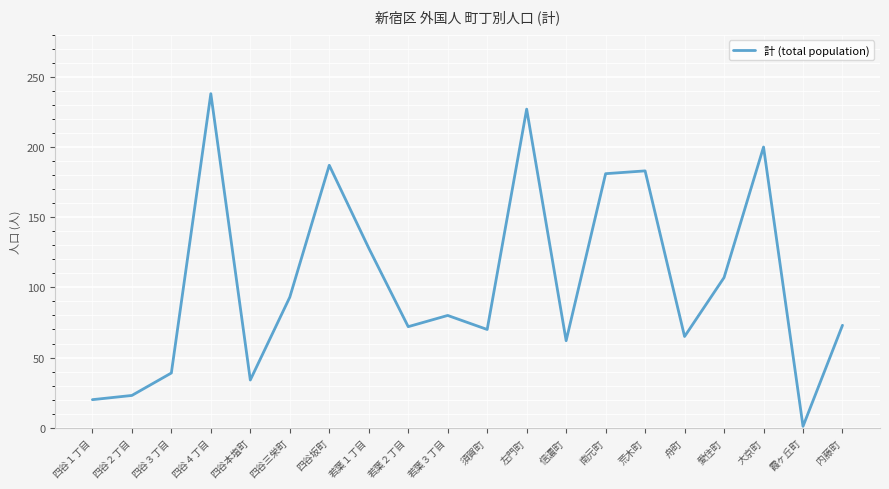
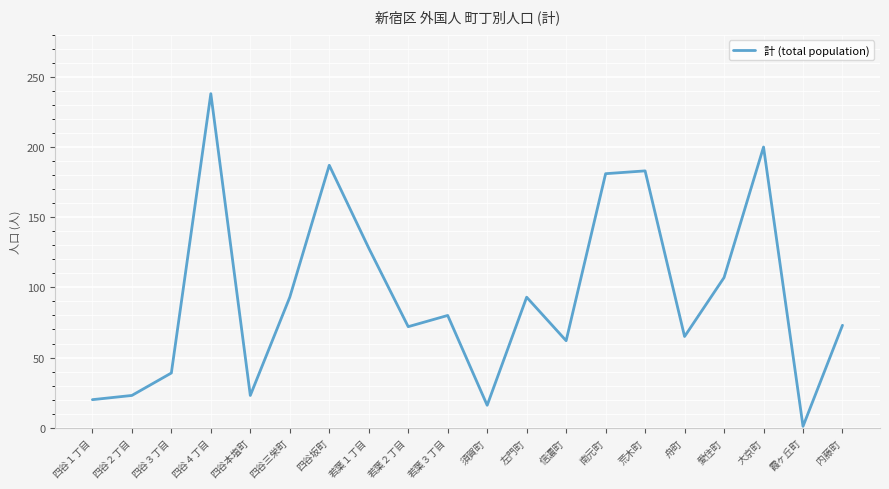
四谷本塩町: 34 -> 23
須賀町: 70 -> 16
左門町: 227 -> 93
